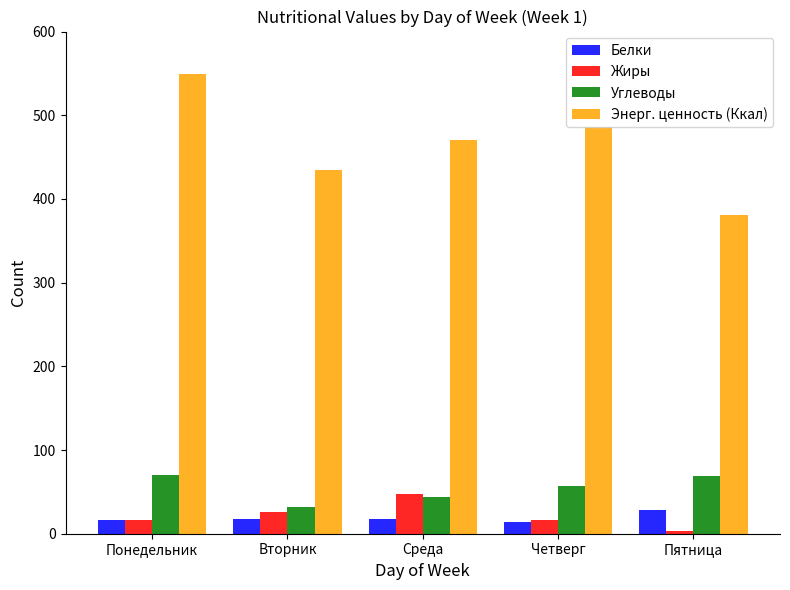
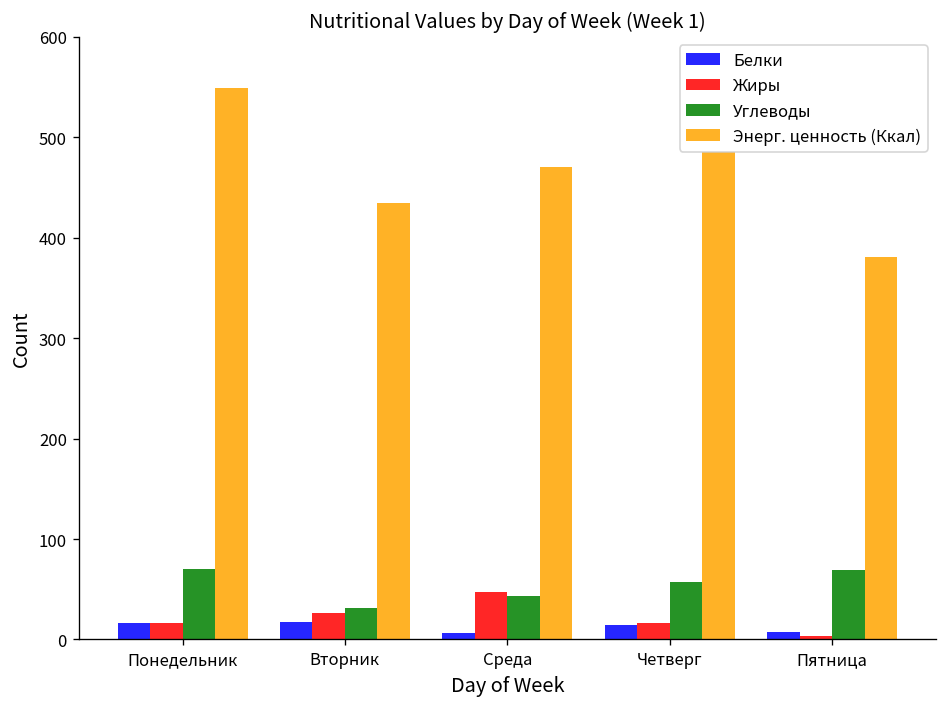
Белки, Среда: 20 -> 10
Белки, Пятница: 30 -> 10
